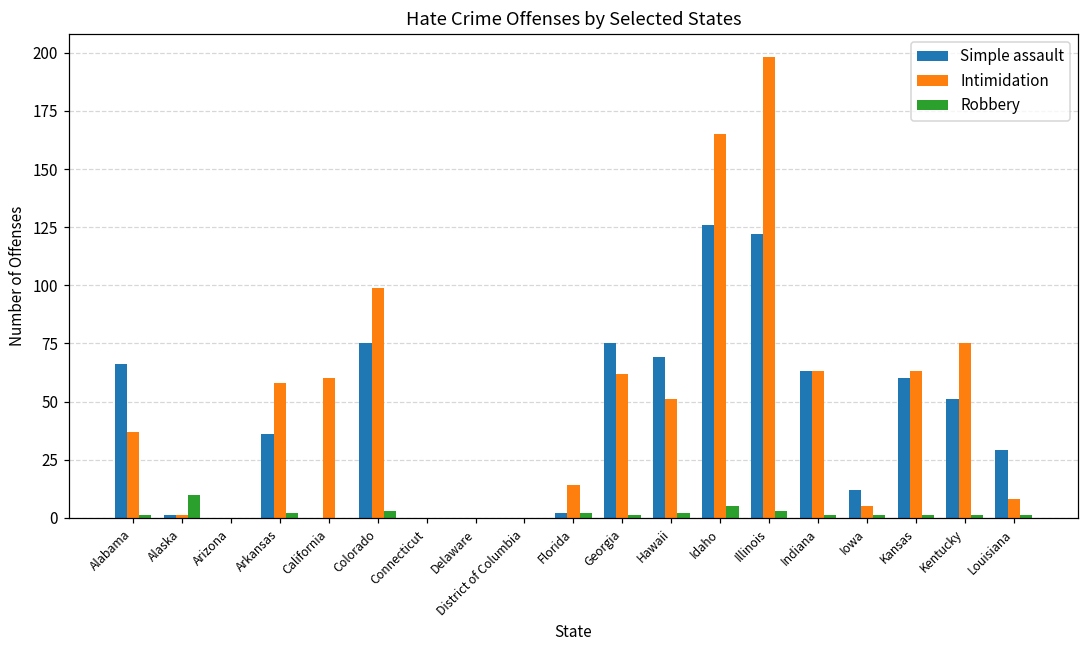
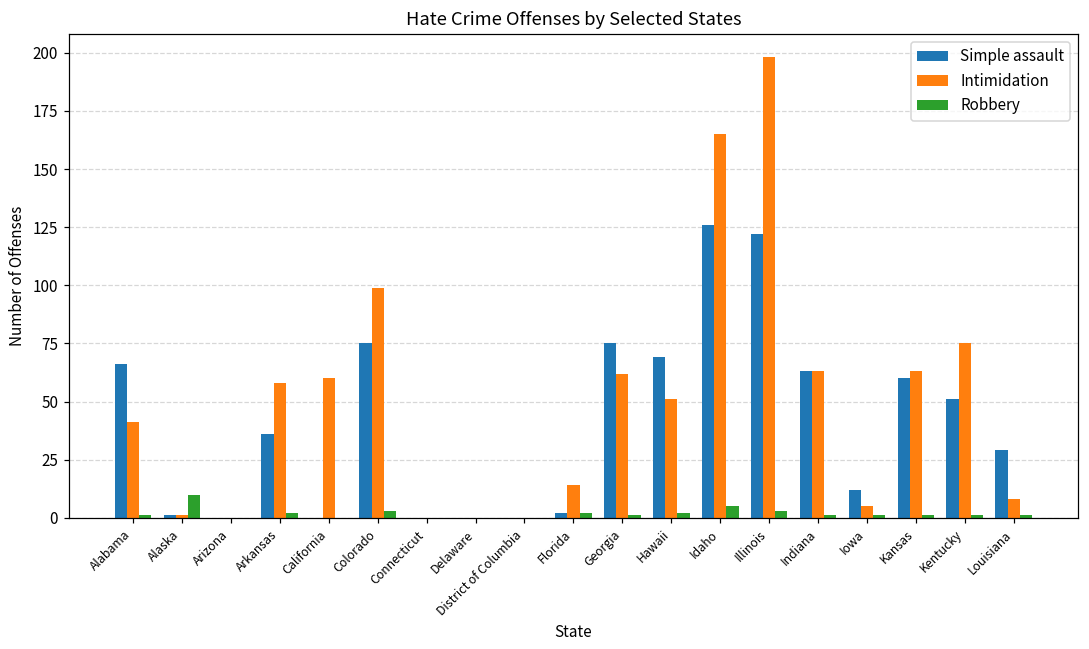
Intimidation, Alabama: 37 -> 41
